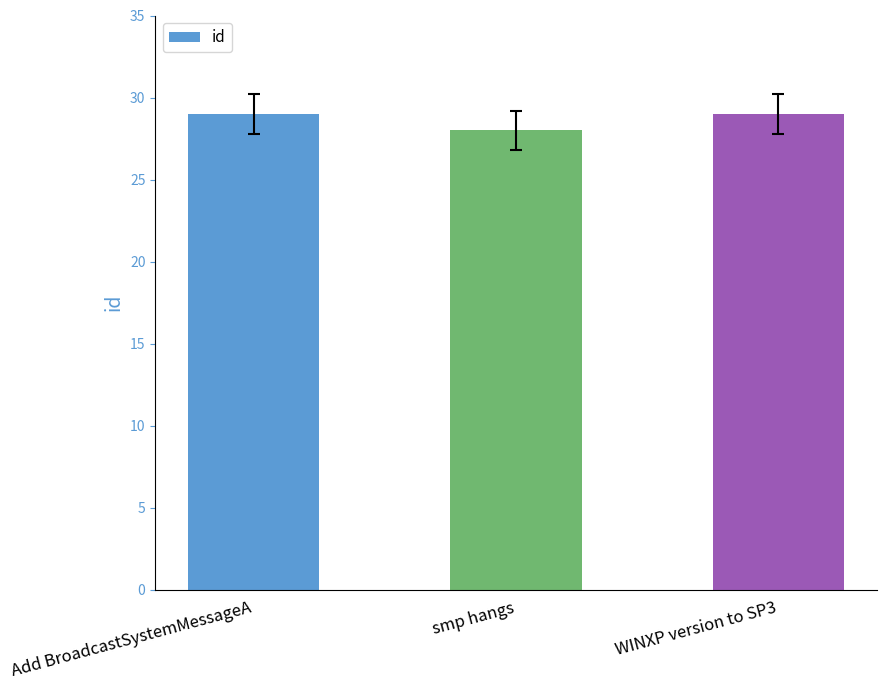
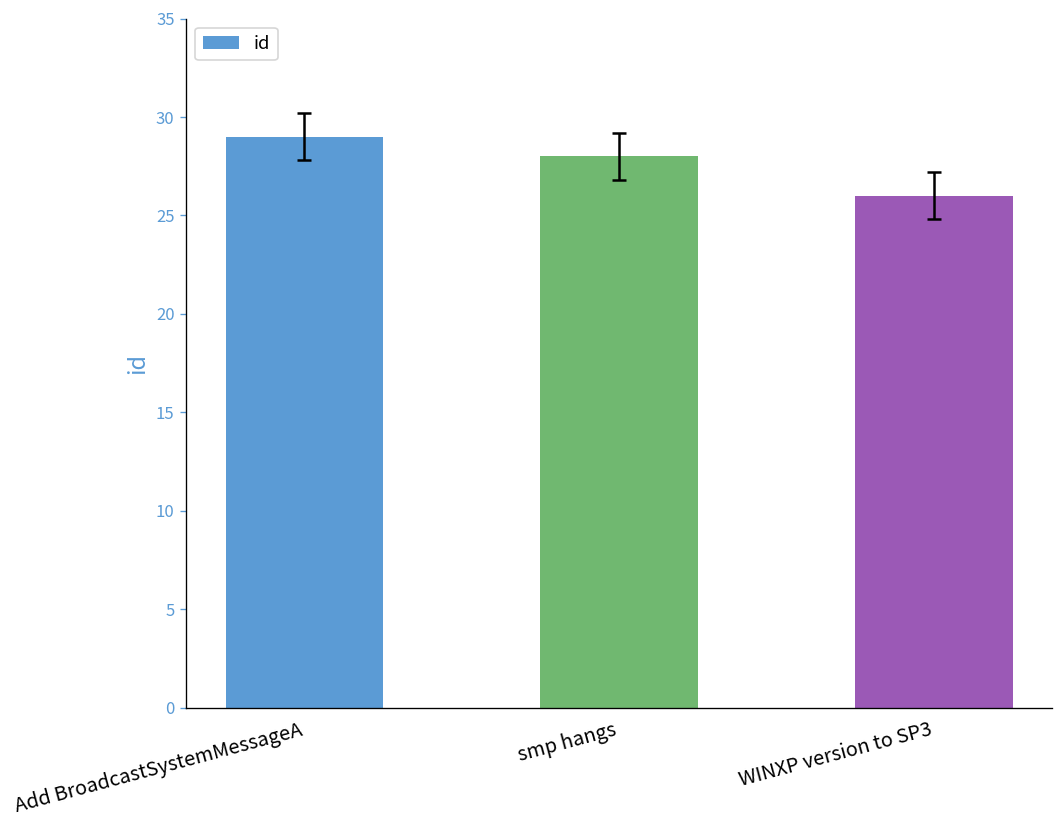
id, WINXP version to SP3: 29 -> 26
